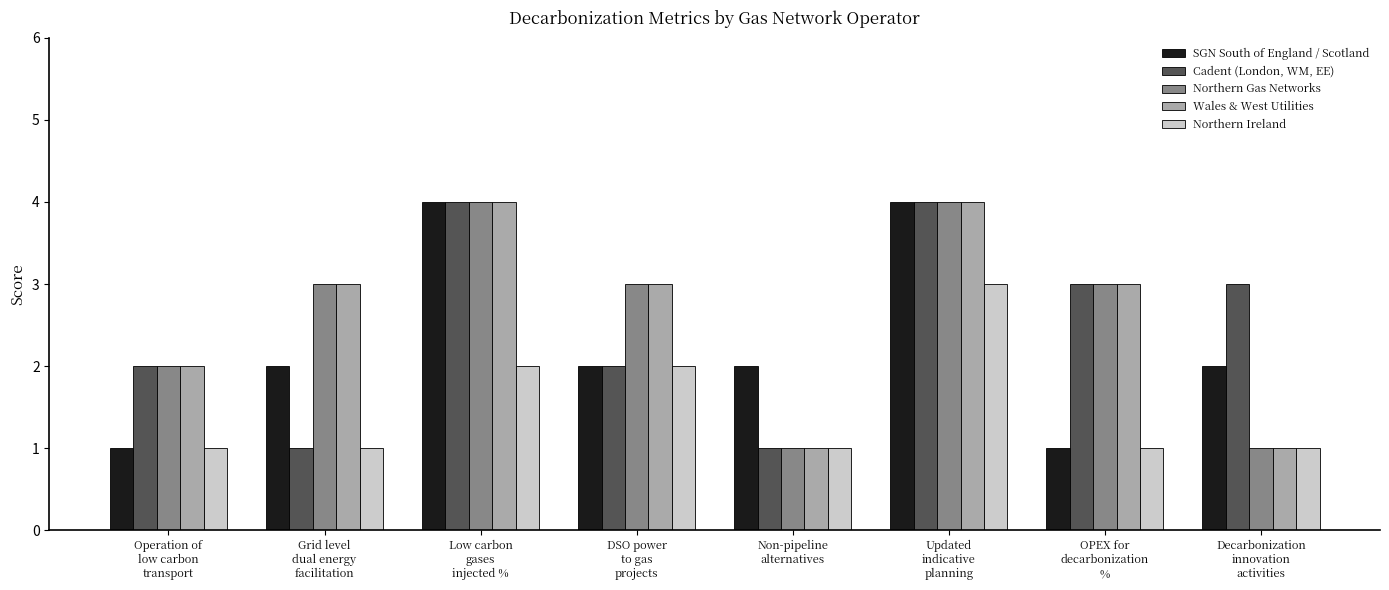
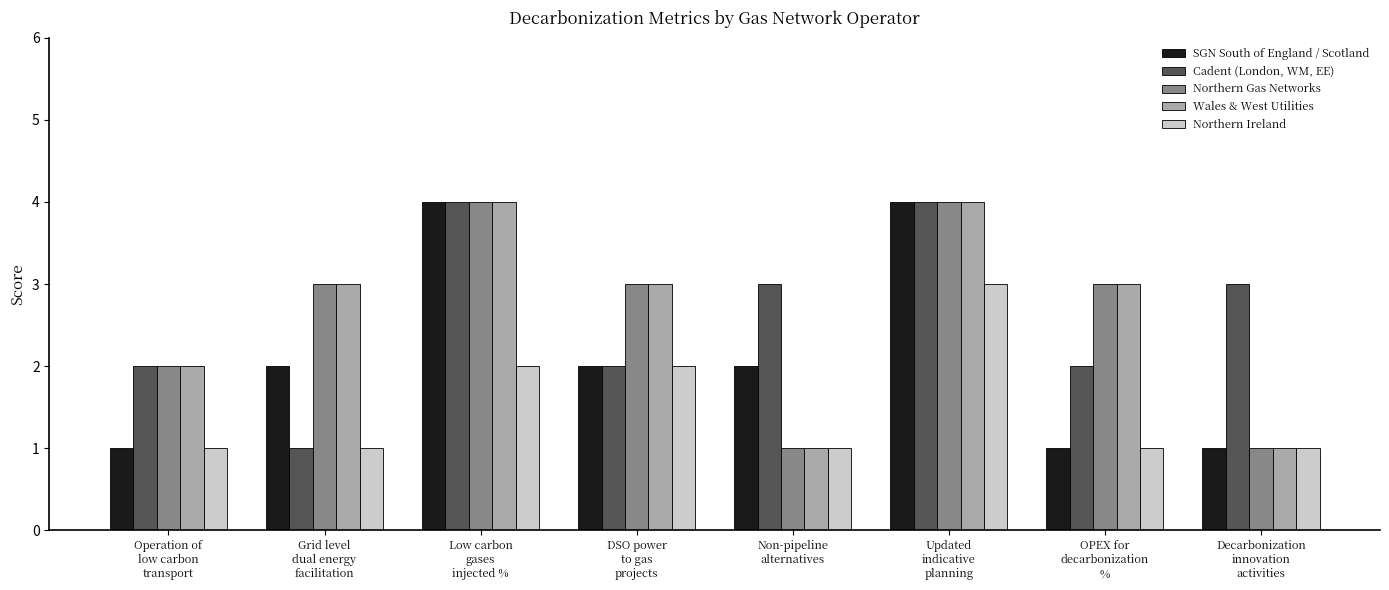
Cadent (London, WM, EE), Non-pipeline alternatives: 1 -> 3
Cadent (London, WM, EE), OPEX for decarbonization %: 3 -> 2
SGN South of England / Scotland, Decarbonization innovation activities: 2 -> 1
